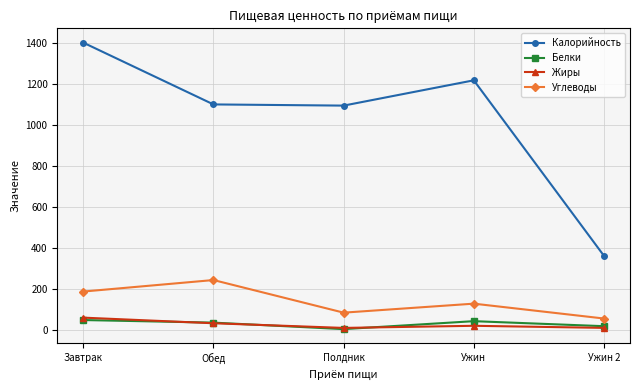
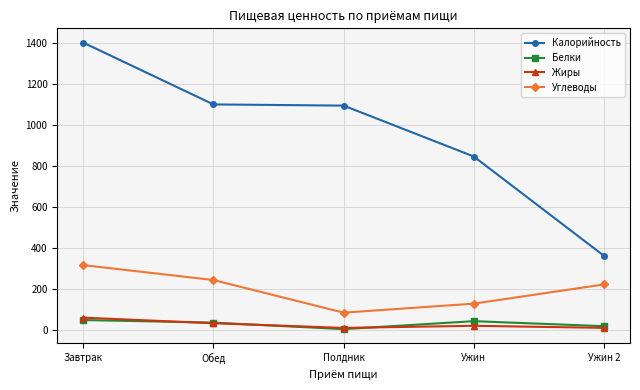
Углеводы, Завтрак: 190 -> 320
Калорийность, Ужин: 1220 -> 850
Углеводы, Ужин 2: 60 -> 220
